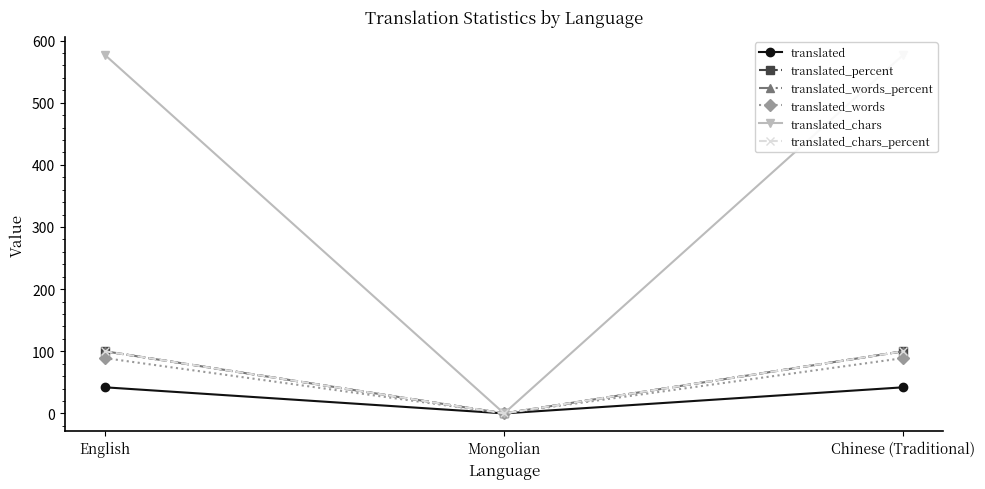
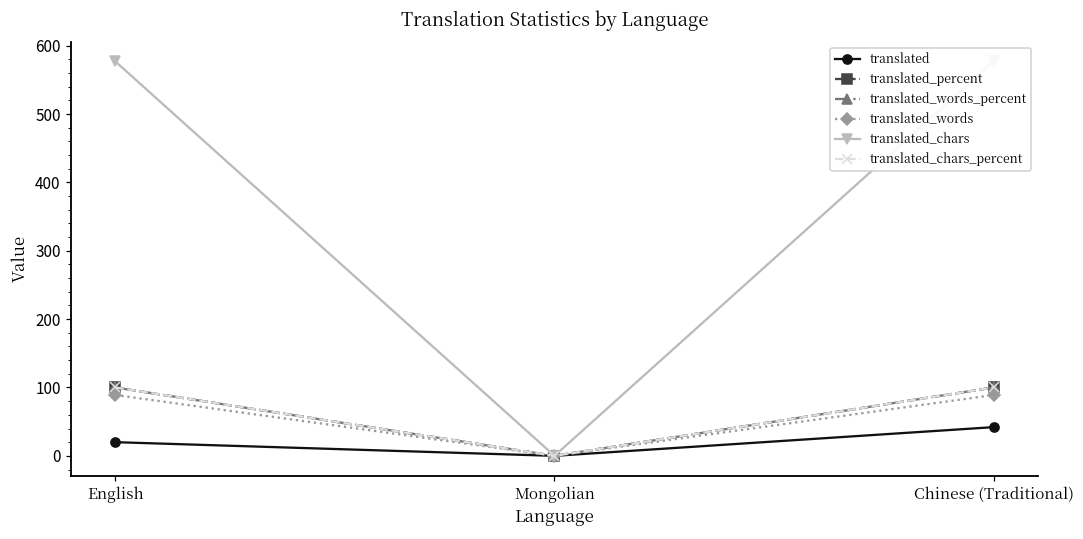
translated, English: 40 -> 20
